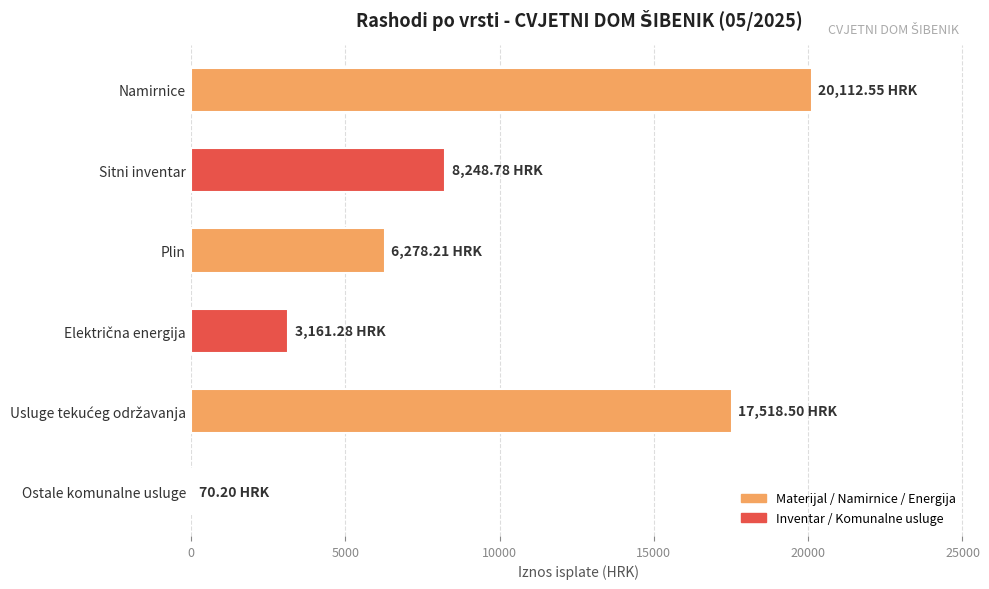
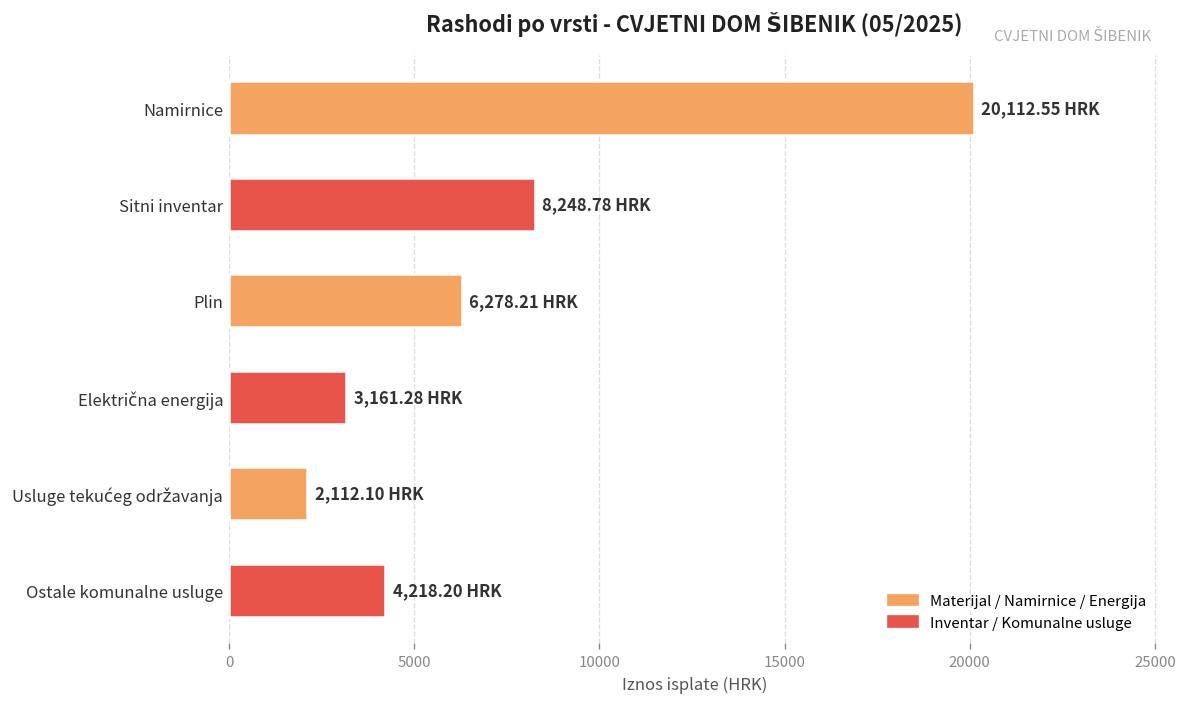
Usluge tekućeg održavanja: 17,518.50 -> 2,112.10
Ostale komunalne usluge: 70.20 -> 4,218.20
